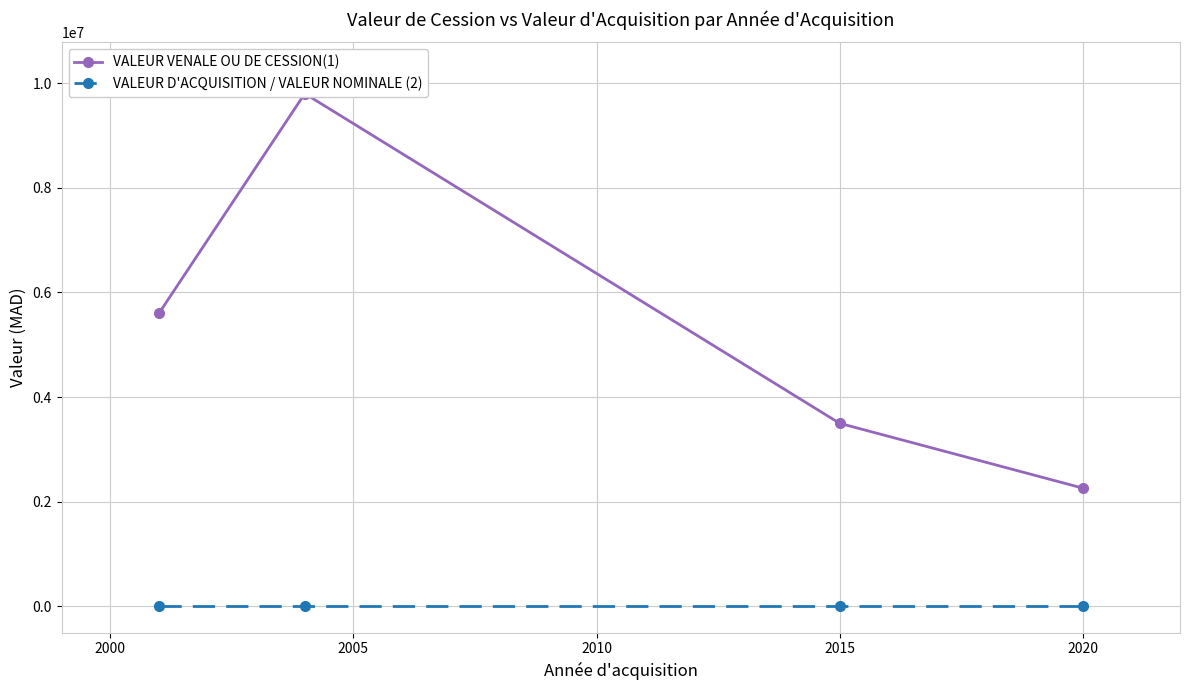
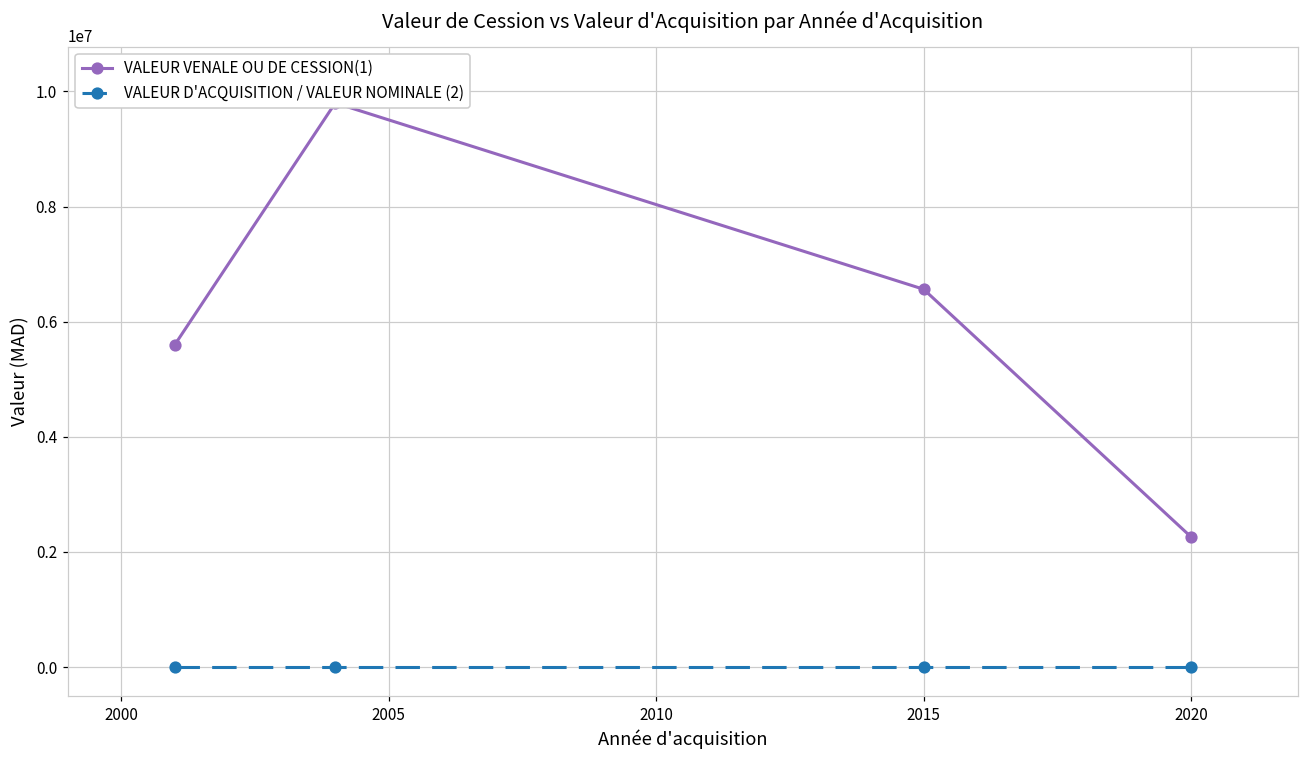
VALEUR VENALE OU DE CESSION(1), 2015: 3500000 -> 6600000
